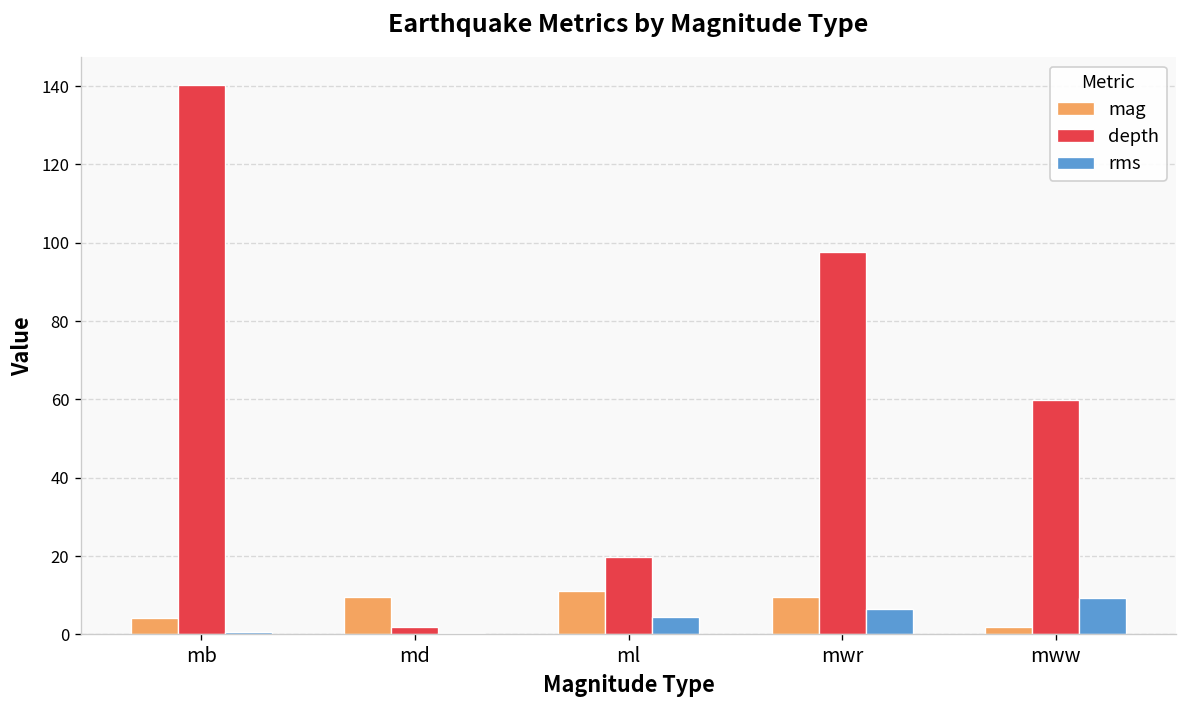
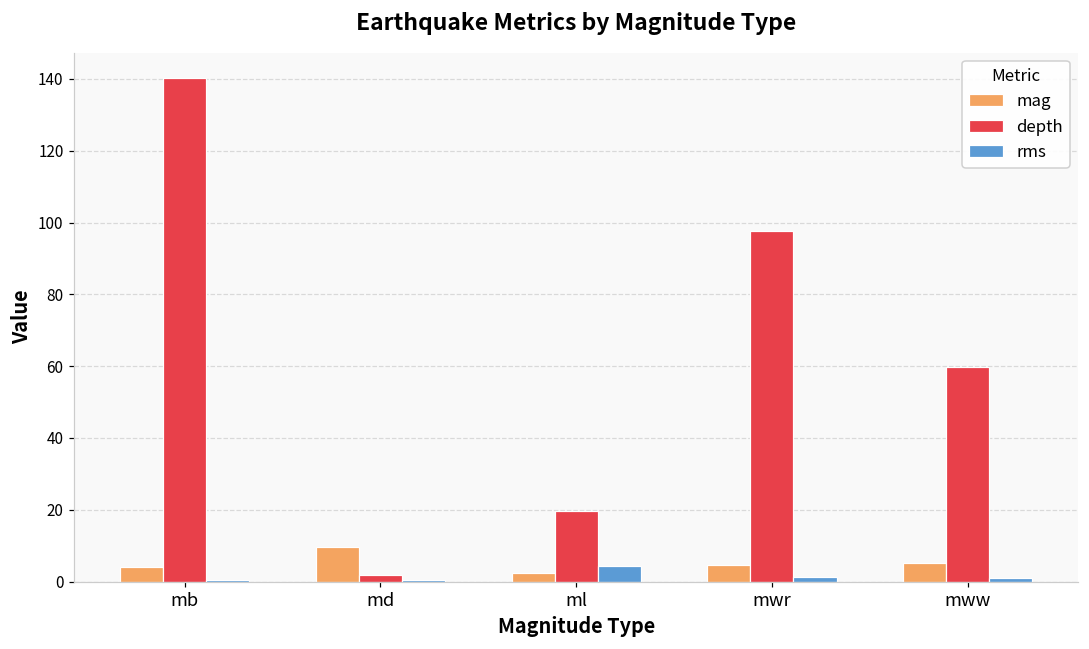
mag, ml: 11 -> 3
mag, mwr: 10 -> 5
rms, mwr: 7 -> 1
mag, mww: 2 -> 5
rms, mww: 9 -> 1
